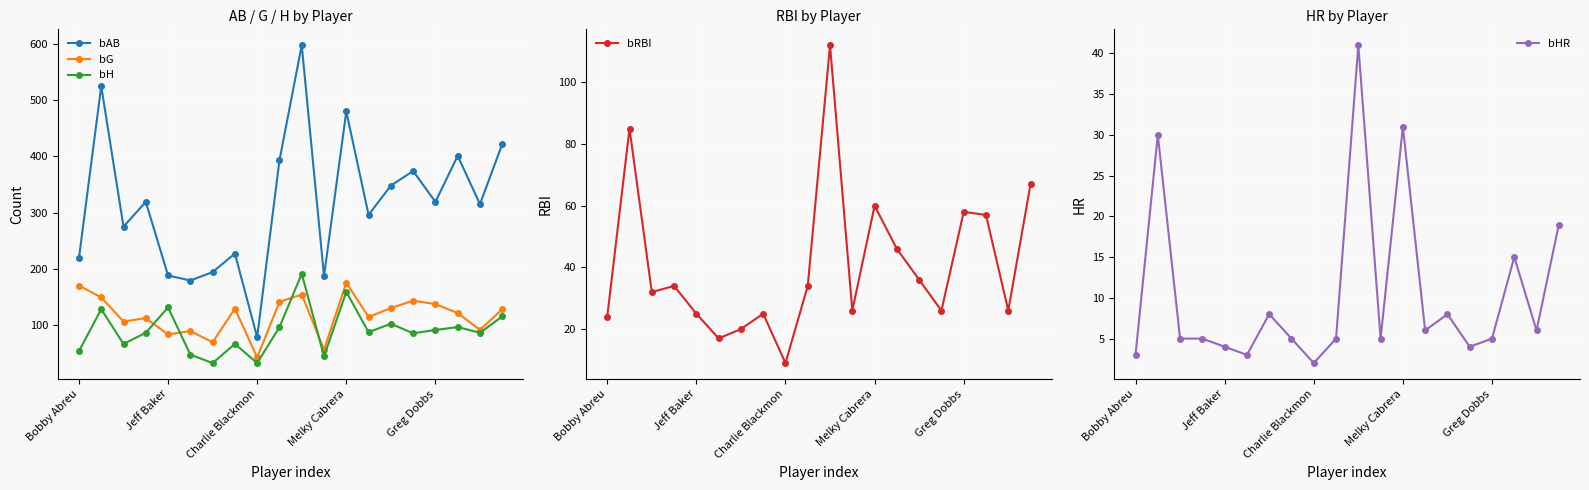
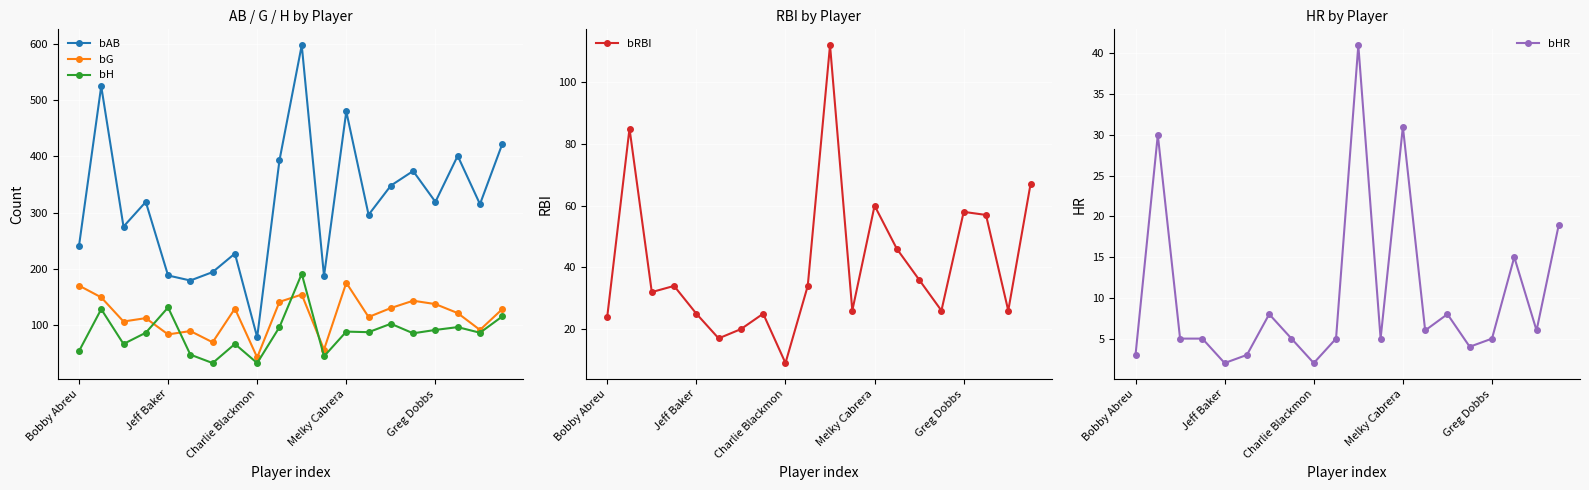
AB / G / H by Player, bAB, Bobby Abreu: 220 -> 240
AB / G / H by Player, bH, Melky Cabrera: 160 -> 90
HR by Player, Jeff Baker: 4 -> 2
